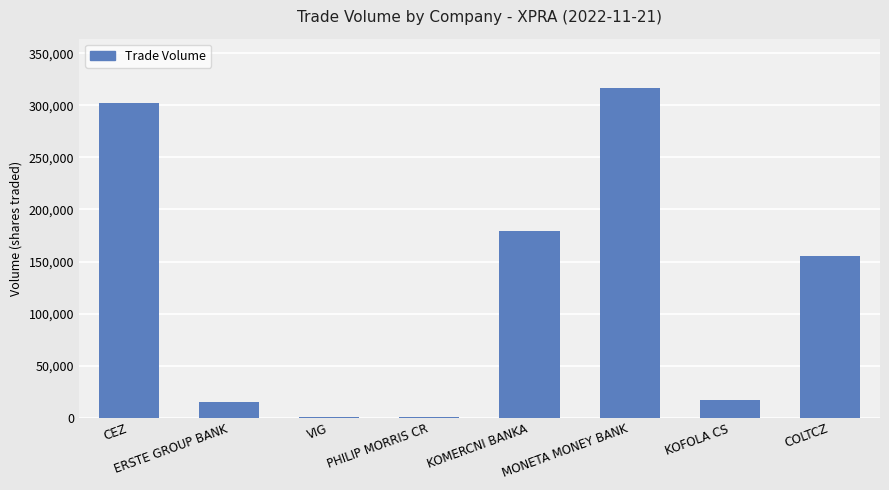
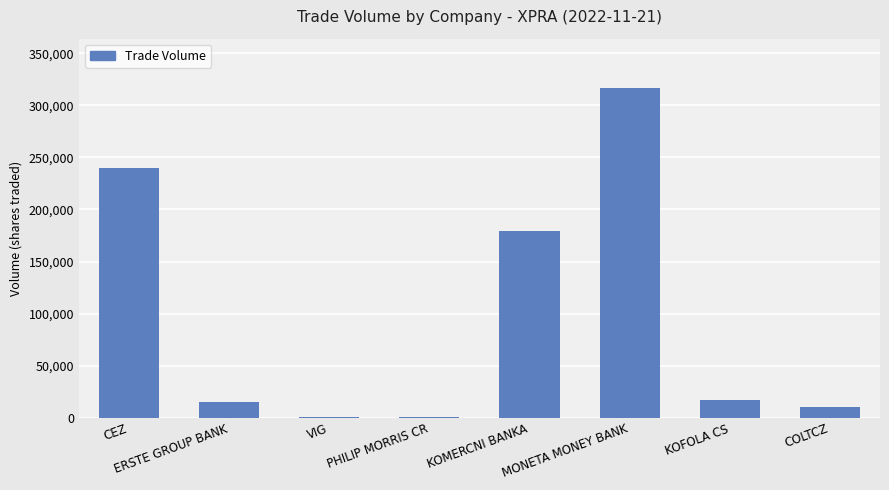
CEZ: 302,000 -> 240,000
COLTCZ: 155,000 -> 10,000
